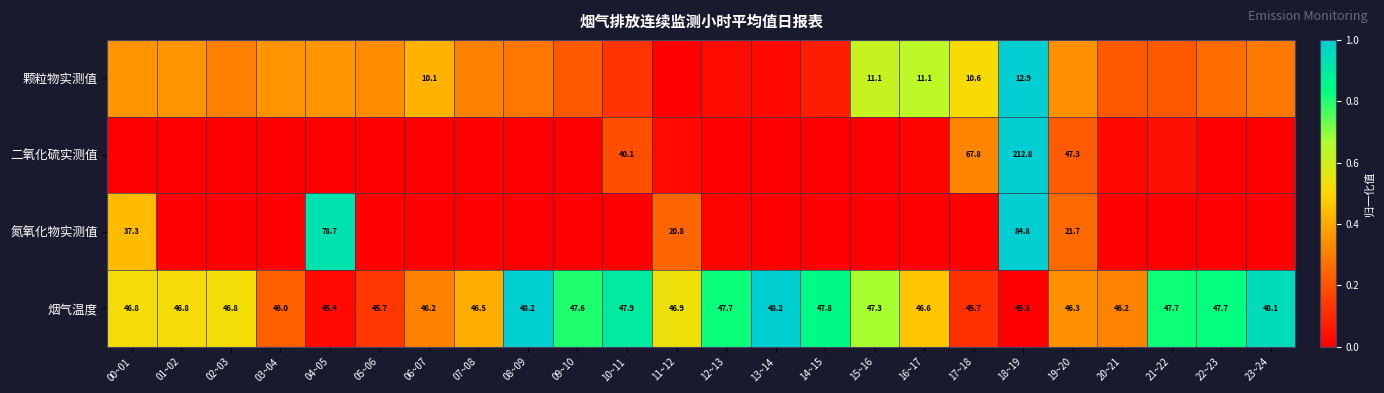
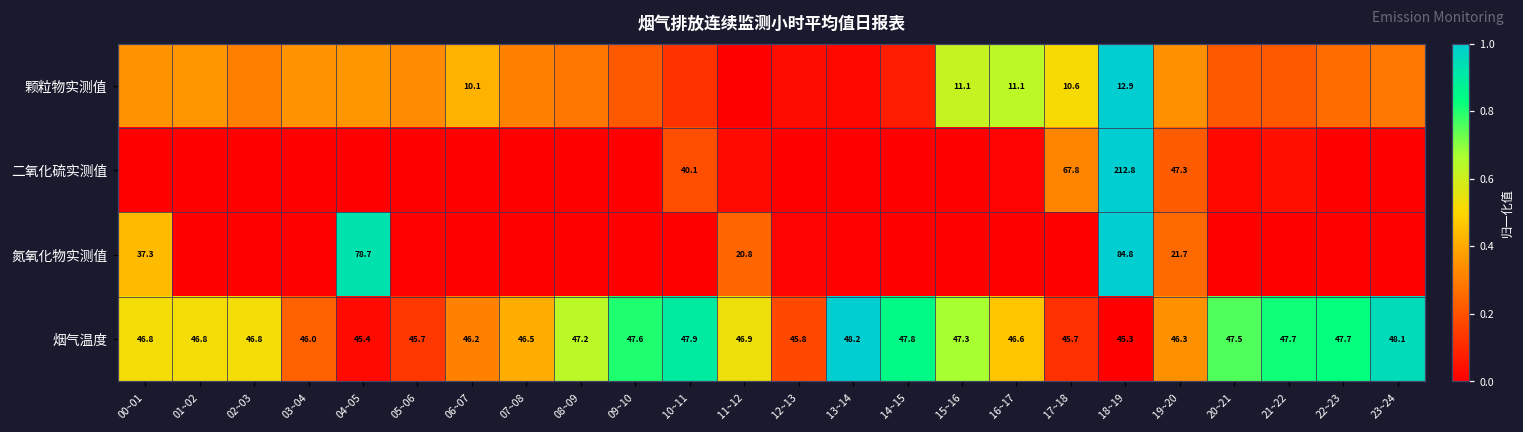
烟气温度, 08~09: 48.2 -> 47.2
烟气温度, 12~13: 47.7 -> 45.8
烟气温度, 20~21: 46.2 -> 47.5
